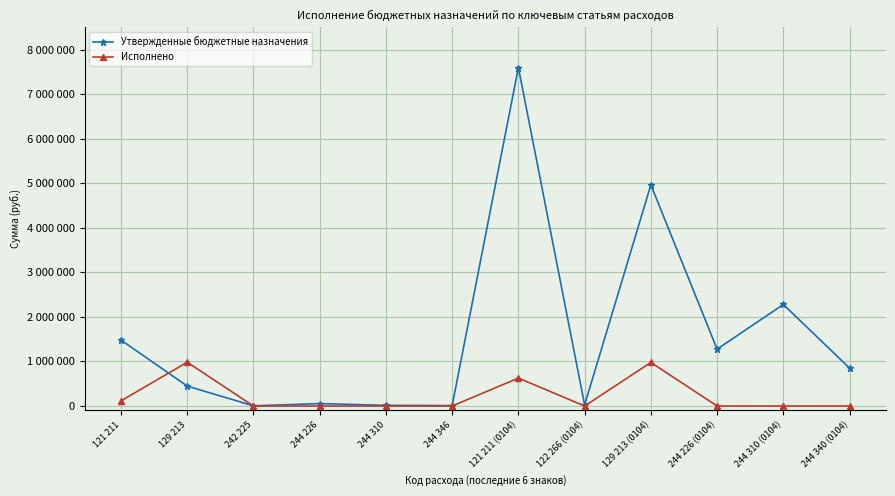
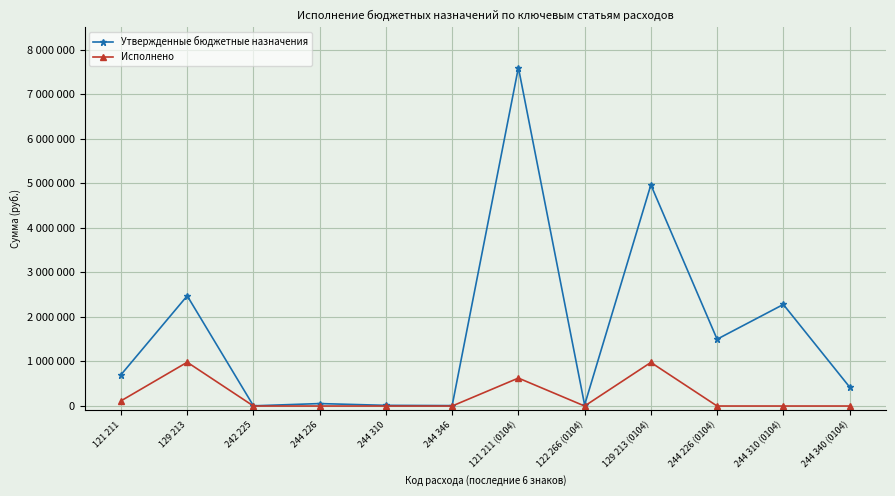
Утвержденные бюджетные назначения, 121 211: 1500000 -> 700000
Утвержденные бюджетные назначения, 129 213: 400000 -> 2500000
Утвержденные бюджетные назначения, 244 226 (0104): 1300000 -> 1500000
Утвержденные бюджетные назначения, 244 340 (0104): 900000 -> 400000
